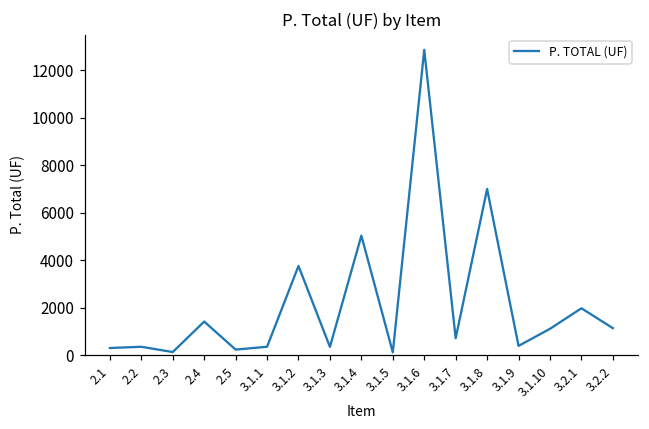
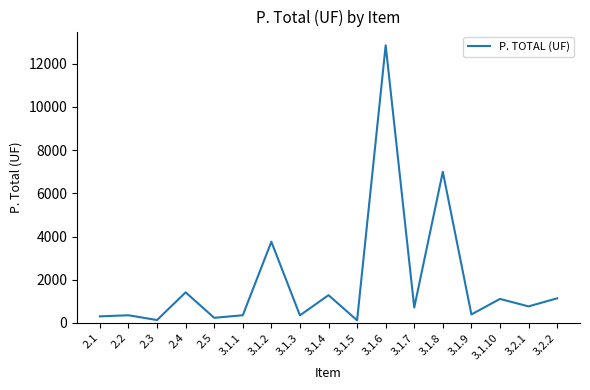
3.1.4: 5000 -> 1300
3.2.1: 2000 -> 800
